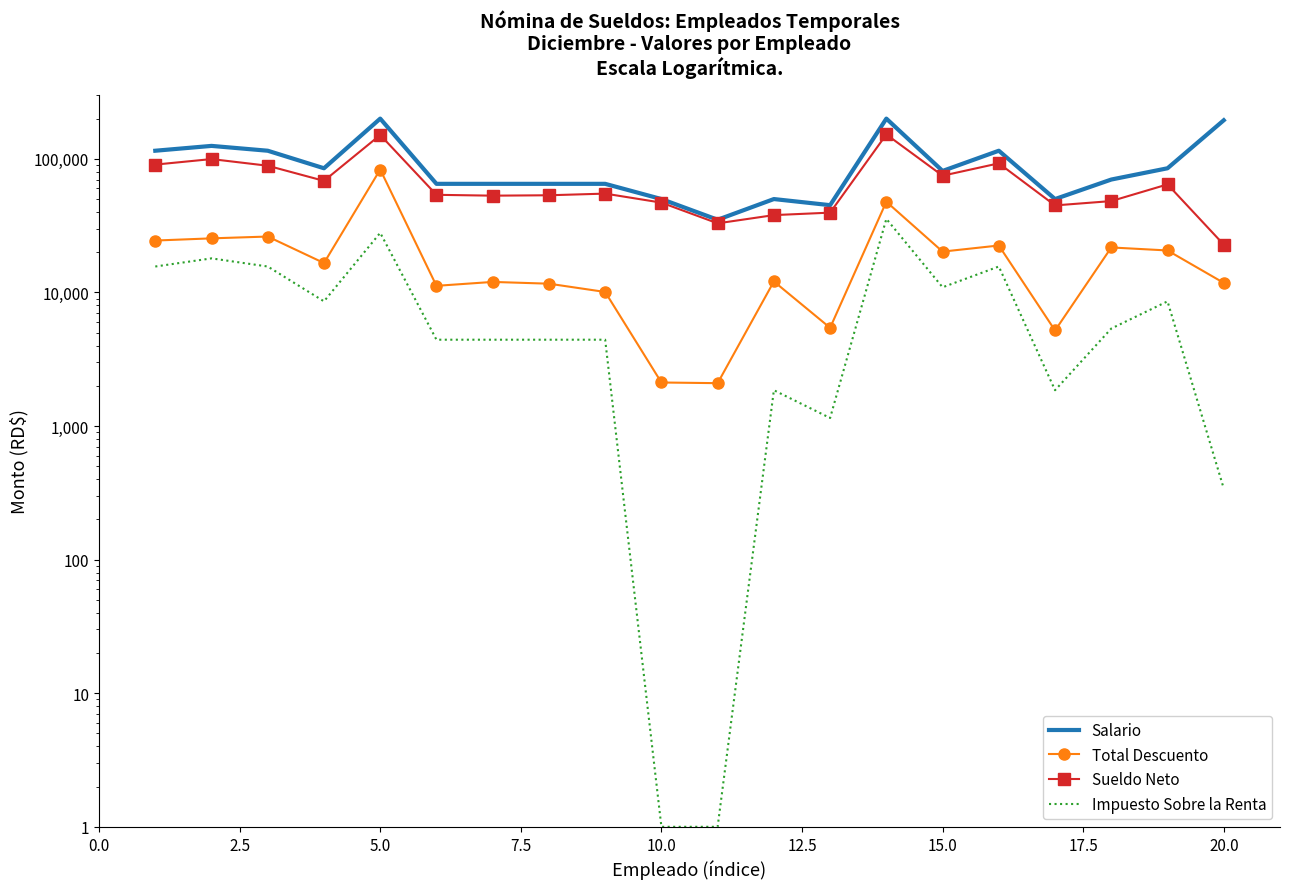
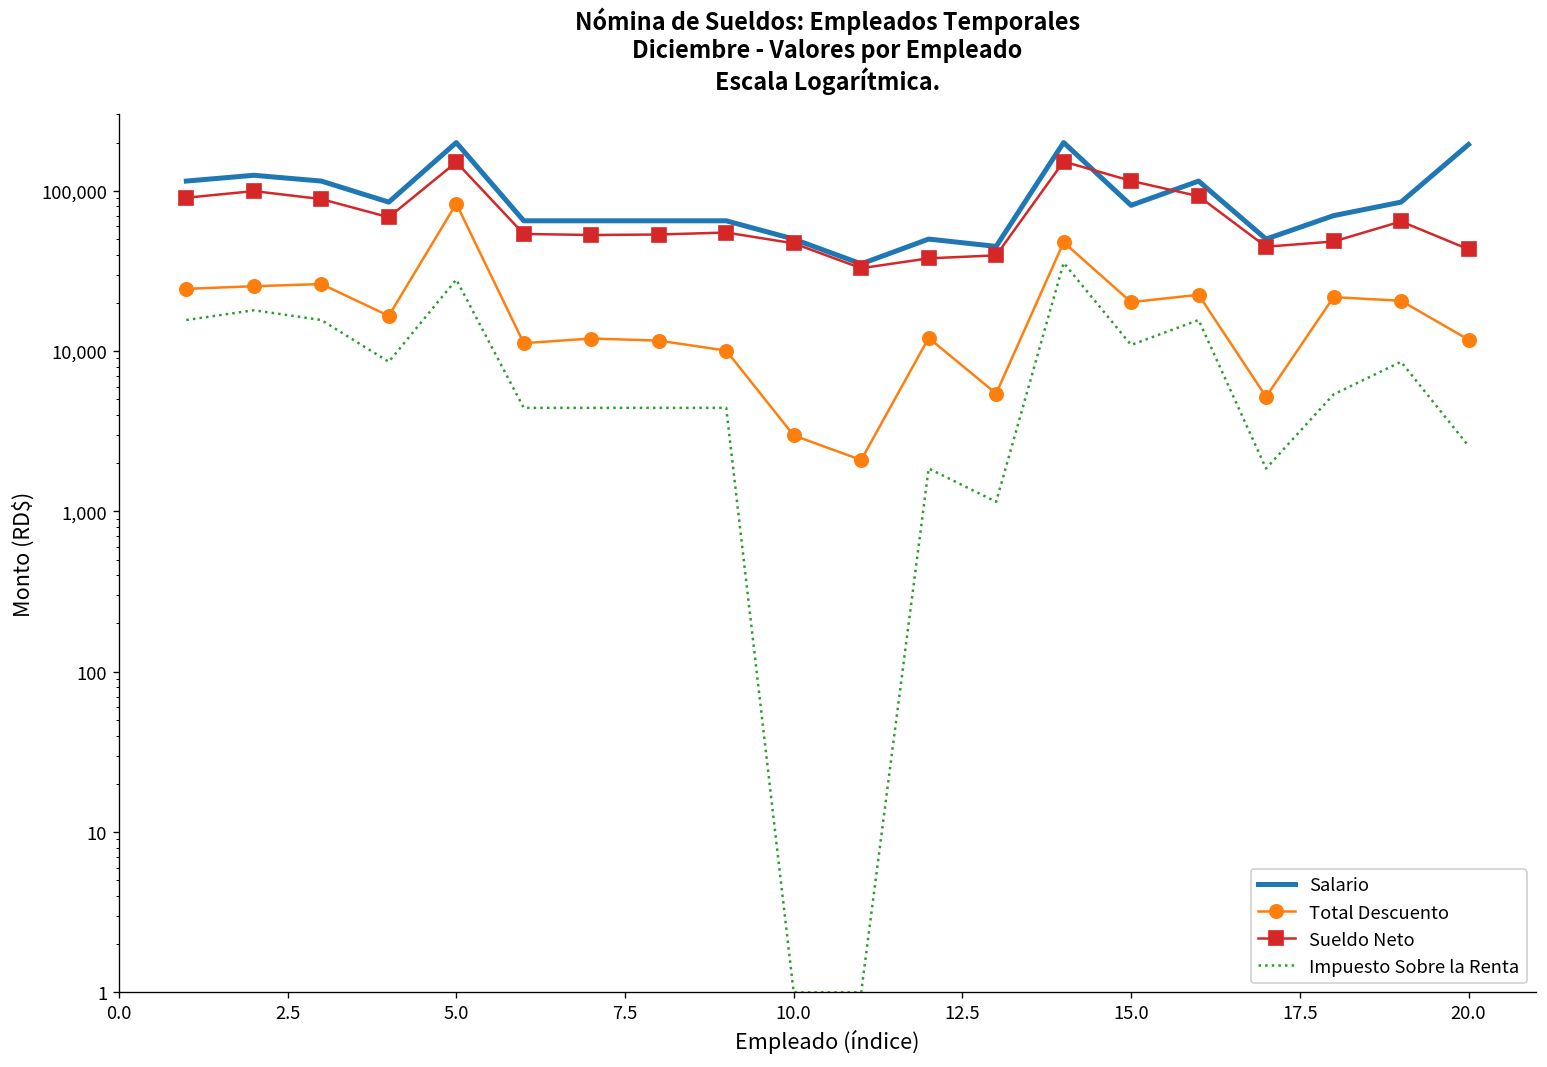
Total Descuento, 10.0: 2,100 -> 3,000
Sueldo Neto, 15.0: 70,000 -> 120,000
Sueldo Neto, 20.0: 23,000 -> 43,000
Impuesto Sobre la Renta, 20.0: 340 -> 2,600
